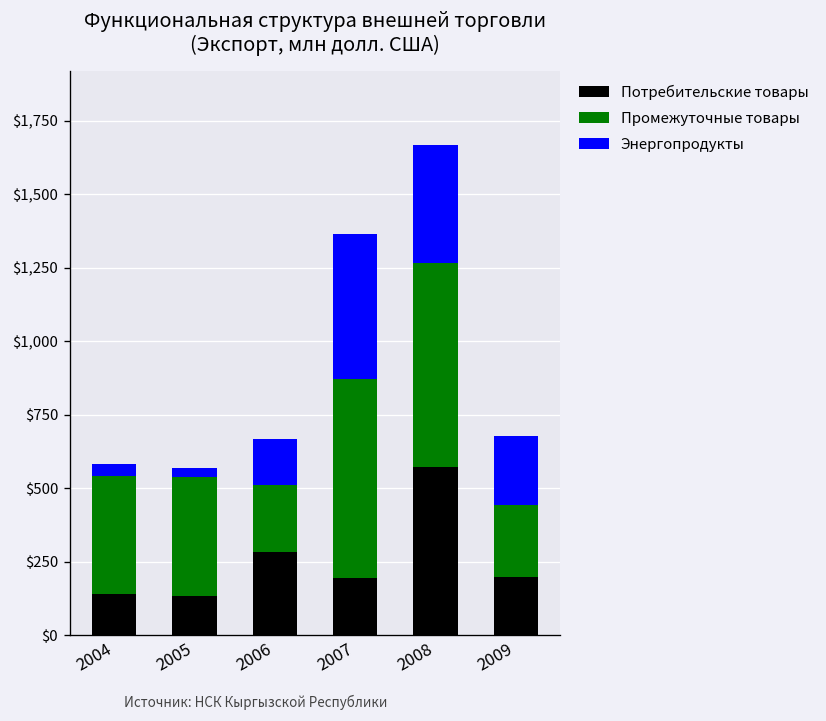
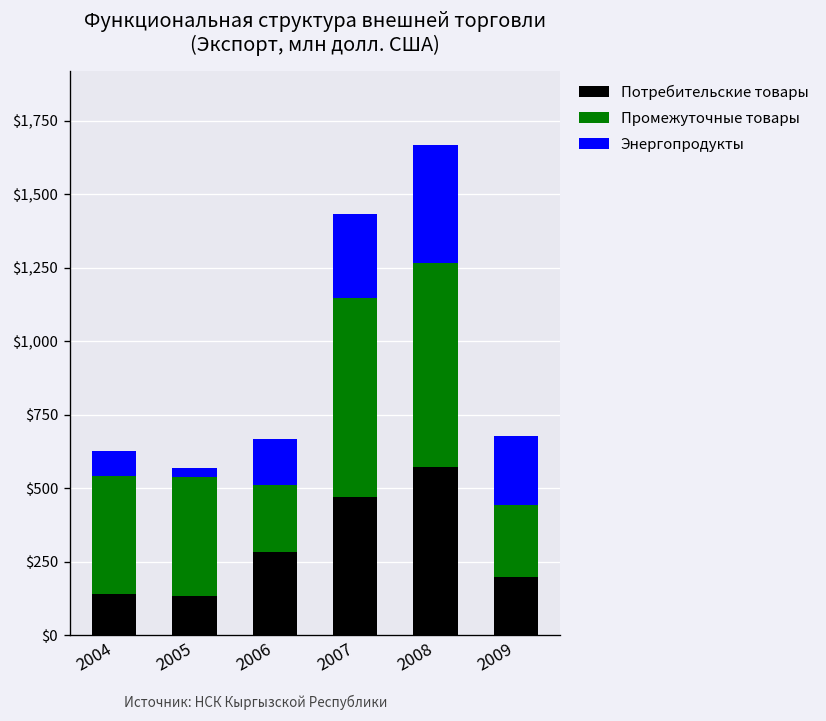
Энергопродукты, 2004: $40 -> $80
Потребительские товары, 2007: $190 -> $470
Энергопродукты, 2007: $490 -> $290
